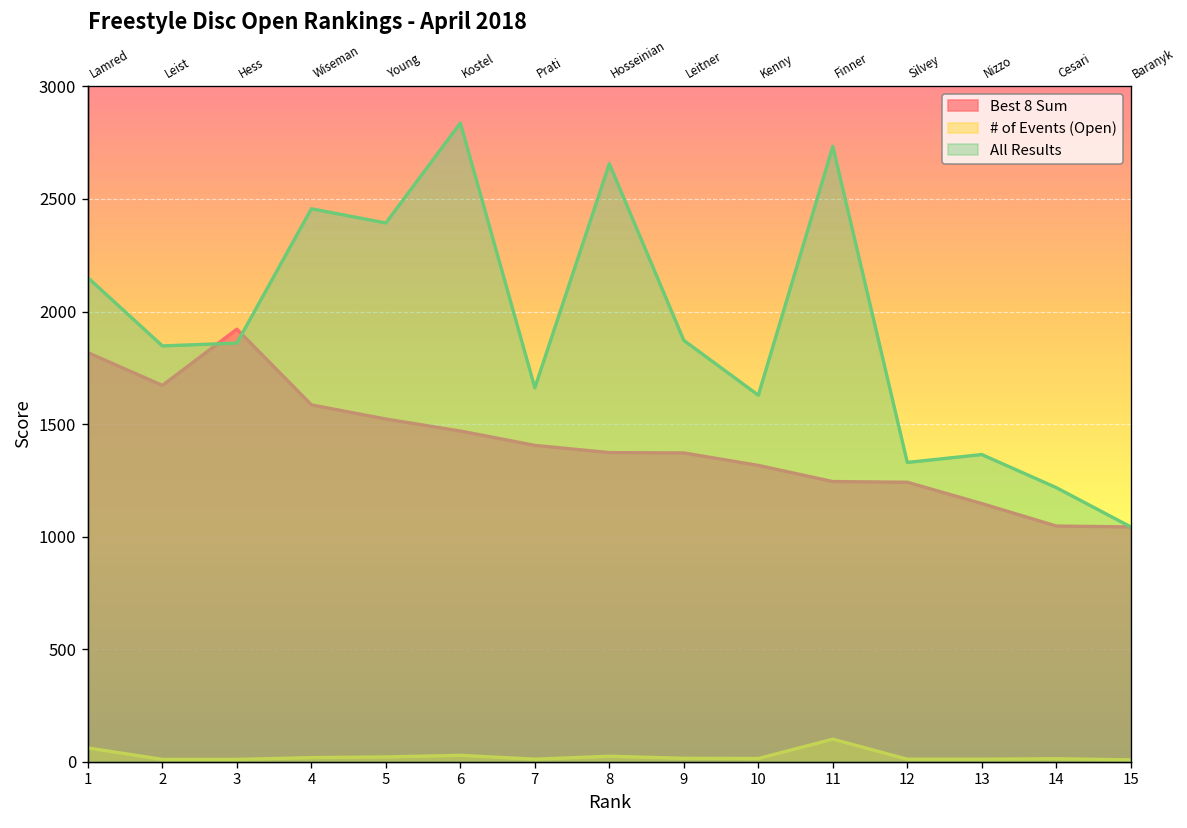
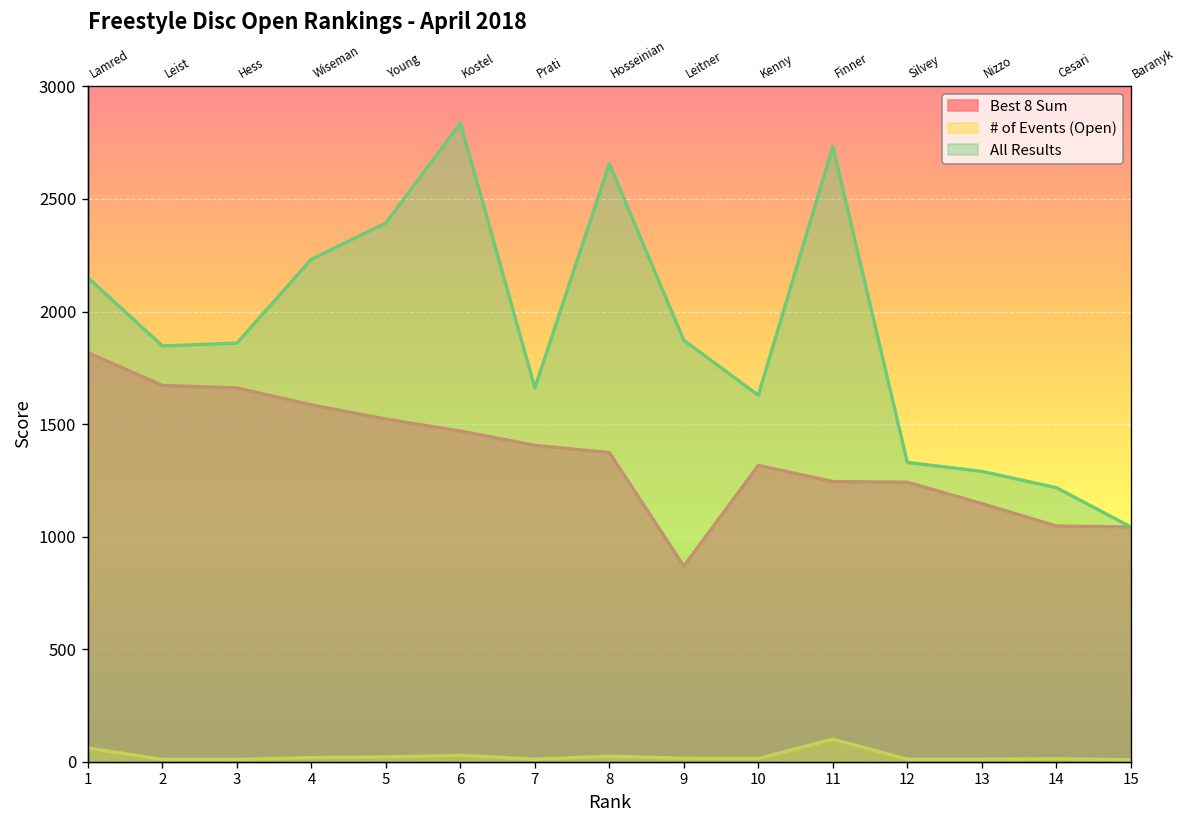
Best 8 Sum, 3: 1920 -> 1660
All Results, 4: 2460 -> 2230
Best 8 Sum, 9: 1370 -> 870
All Results, 13: 1360 -> 1290
